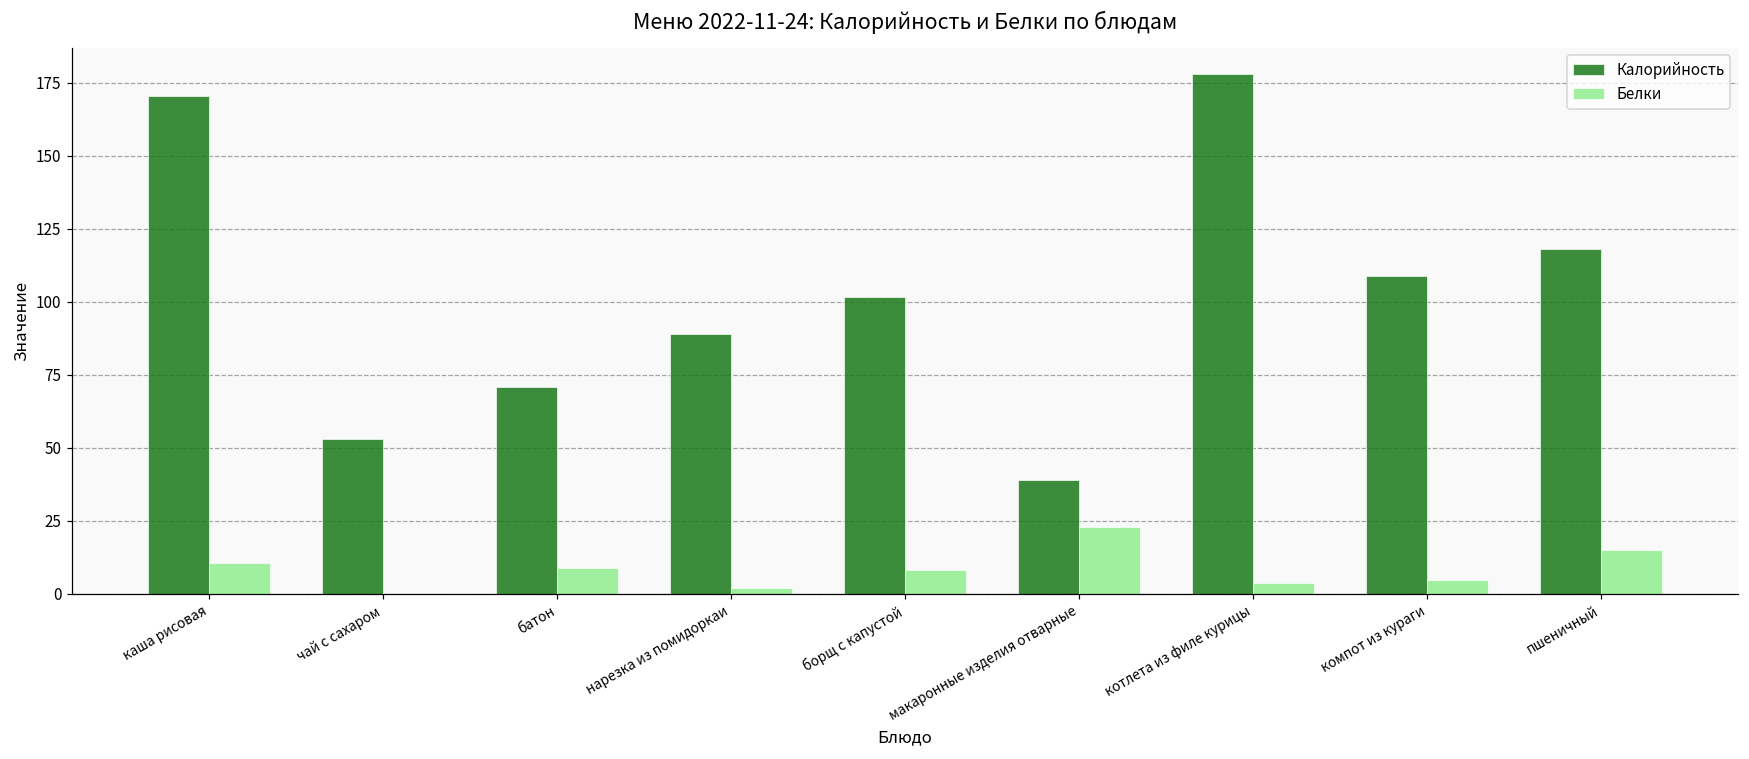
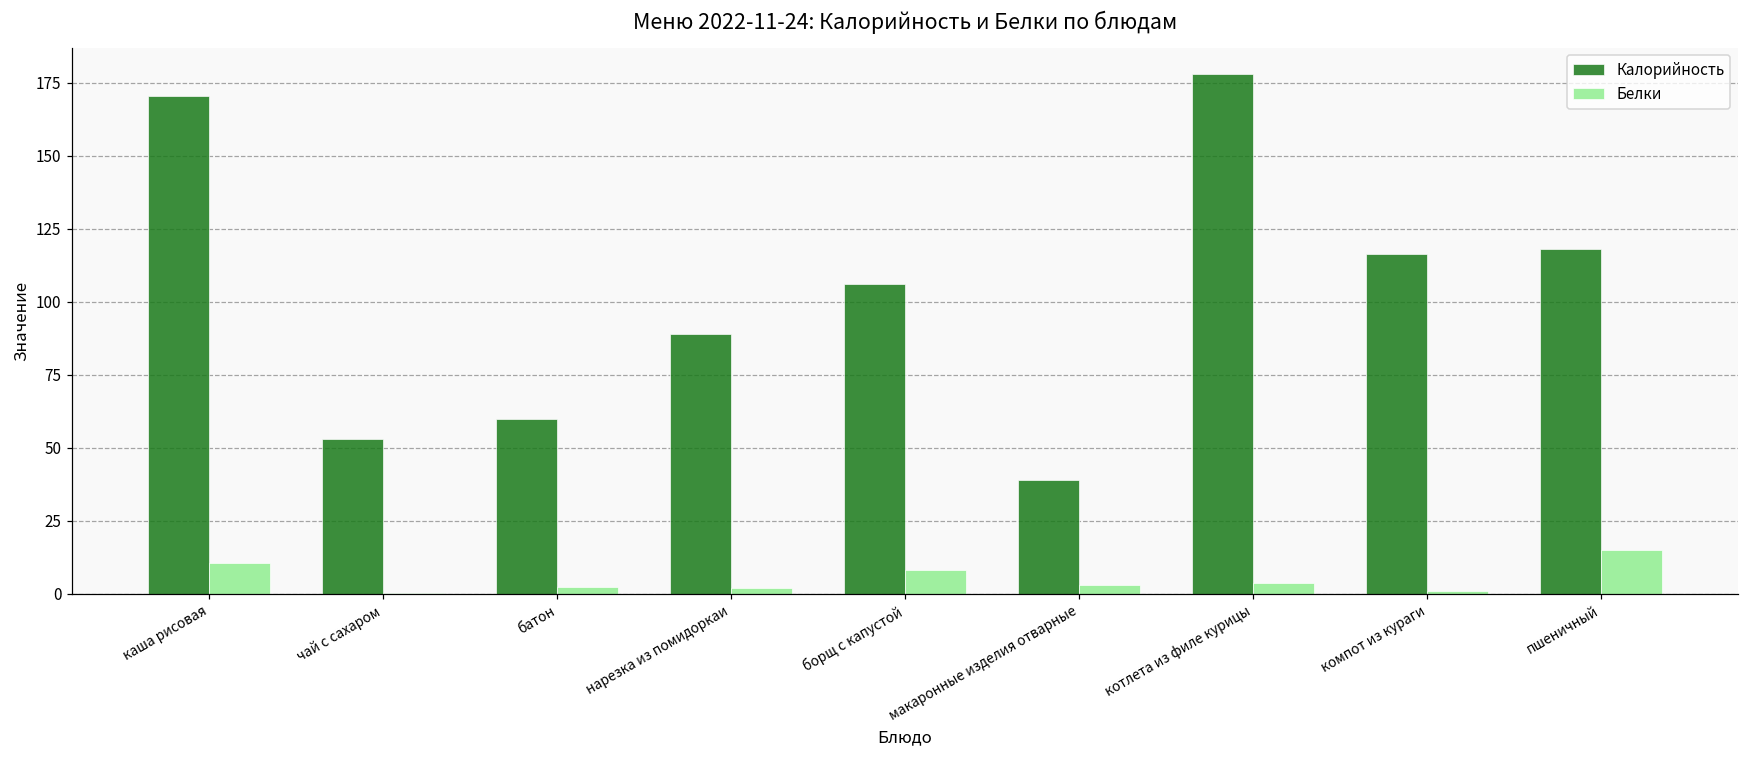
Калорийность, батон: 71 -> 60
Белки, батон: 9 -> 2
Калорийность, борщ с капустой: 102 -> 106
Белки, макаронные изделия отварные: 23 -> 3
Калорийность, компот из кураги: 109 -> 116
Белки, компот из кураги: 5 -> 1
